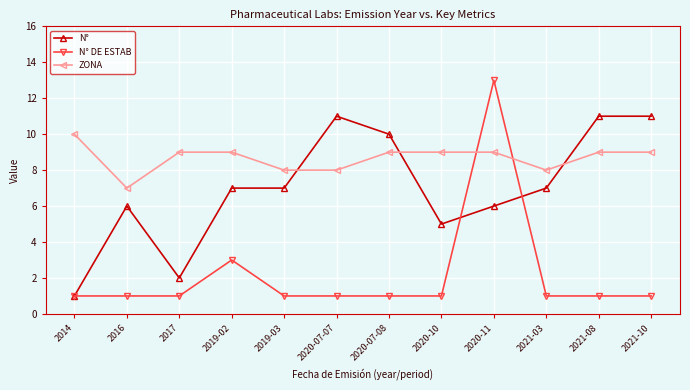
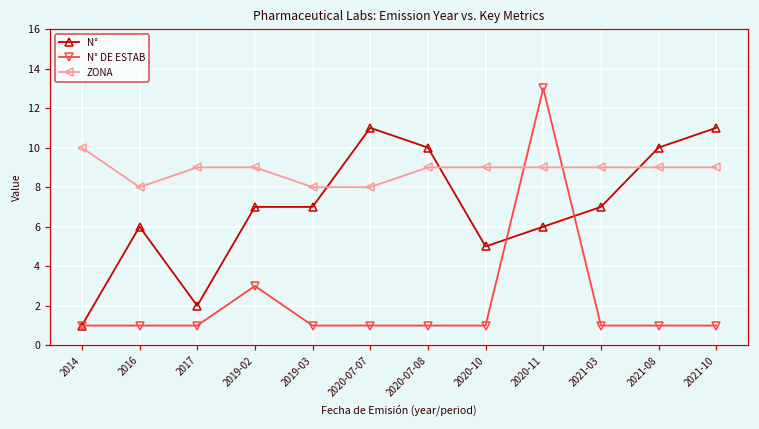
ZONA, 2016: 7 -> 8
ZONA, 2021-03: 8 -> 9
N°, 2021-08: 11 -> 10
